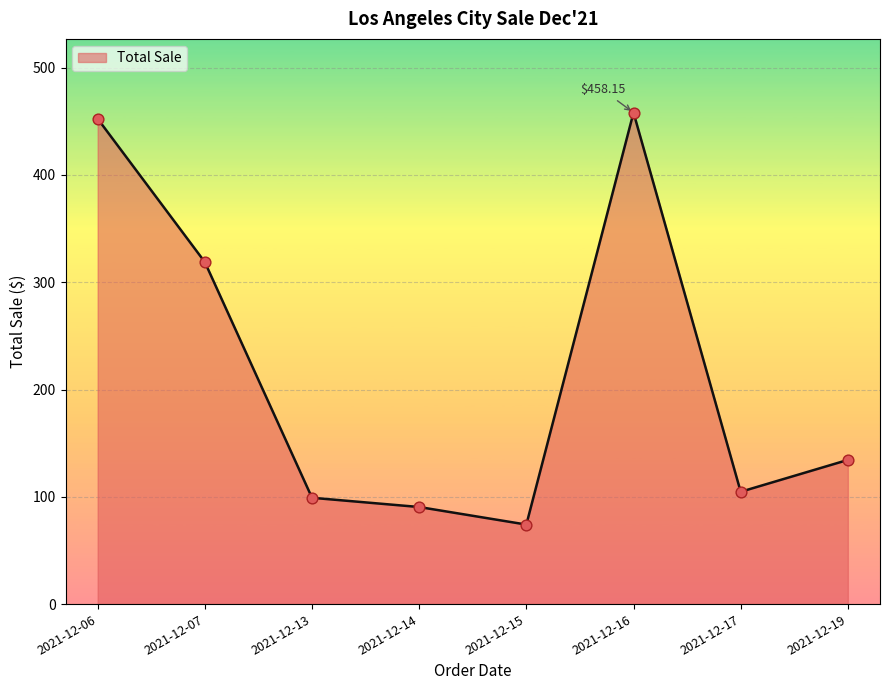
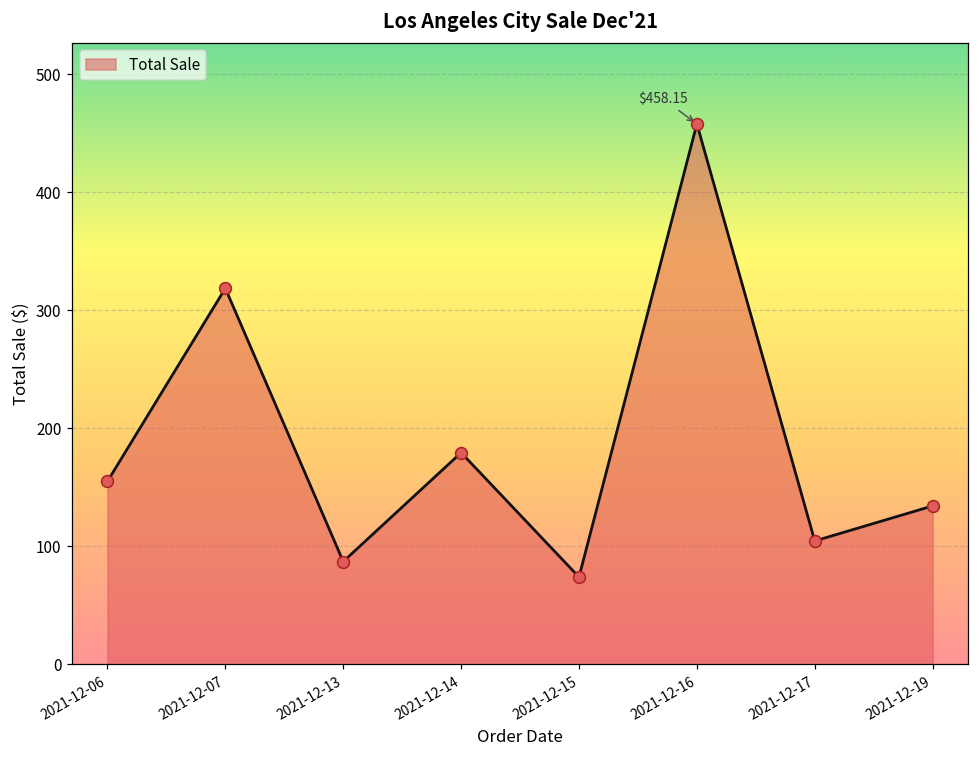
2021-12-06: 452 -> 155
2021-12-13: 99 -> 87
2021-12-14: 90 -> 180
